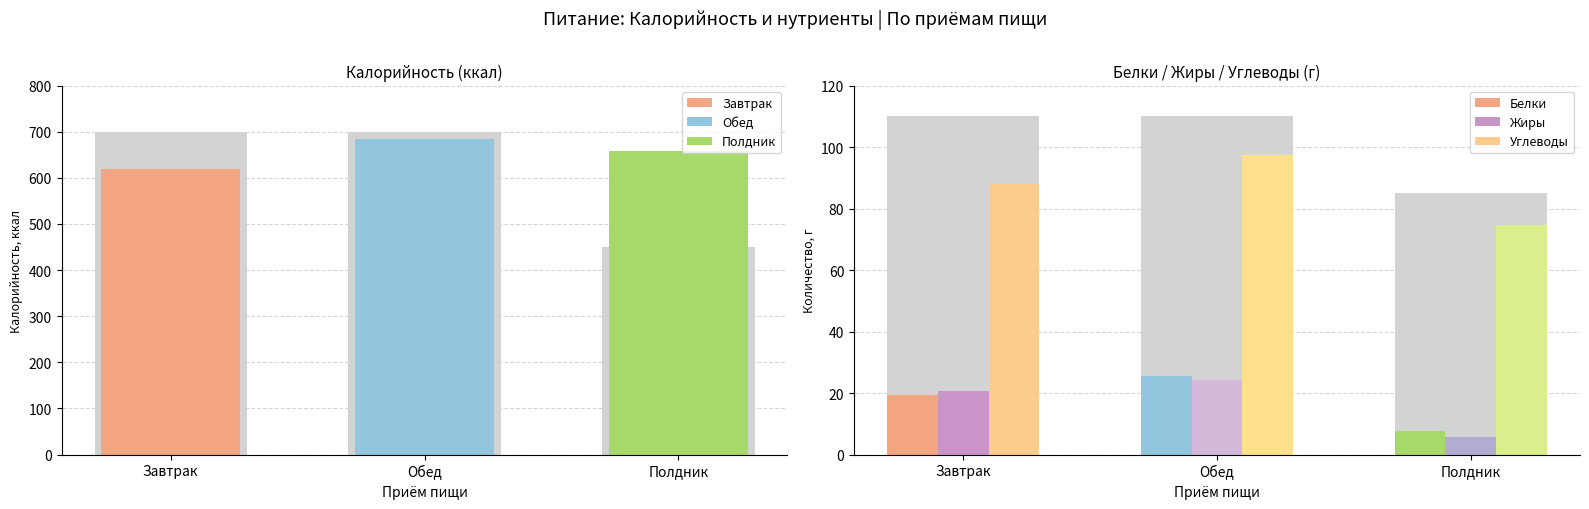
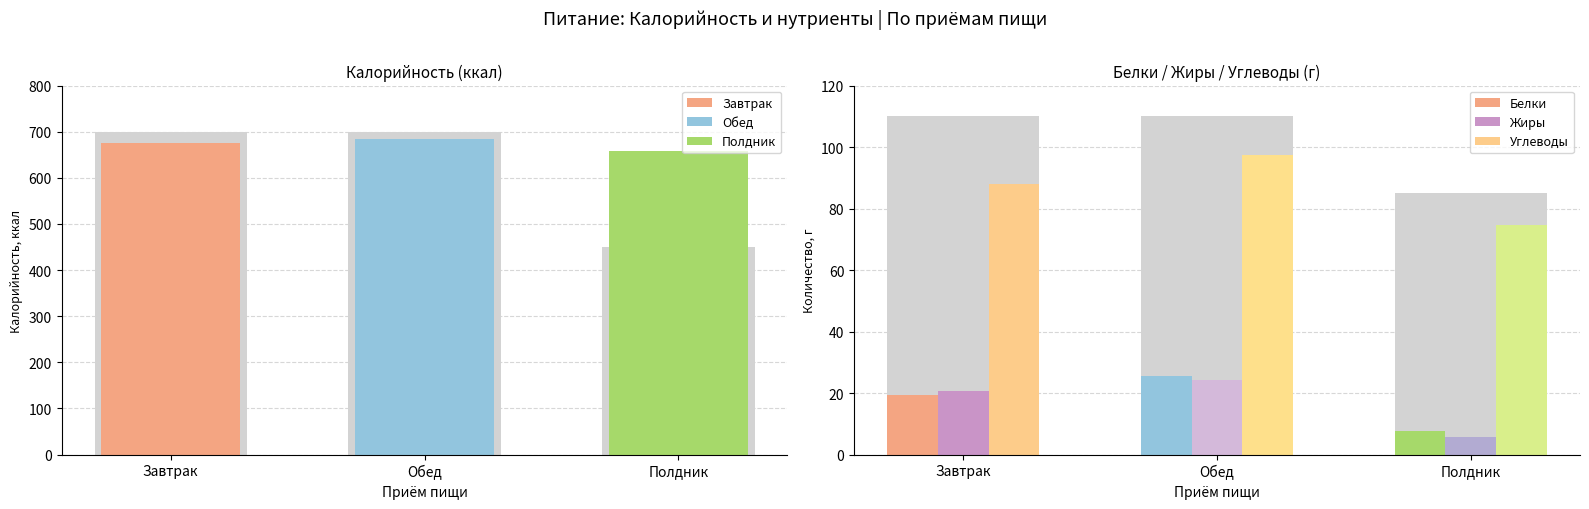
Калорийность (ккал), Завтрак, Завтрак: 620 -> 680
